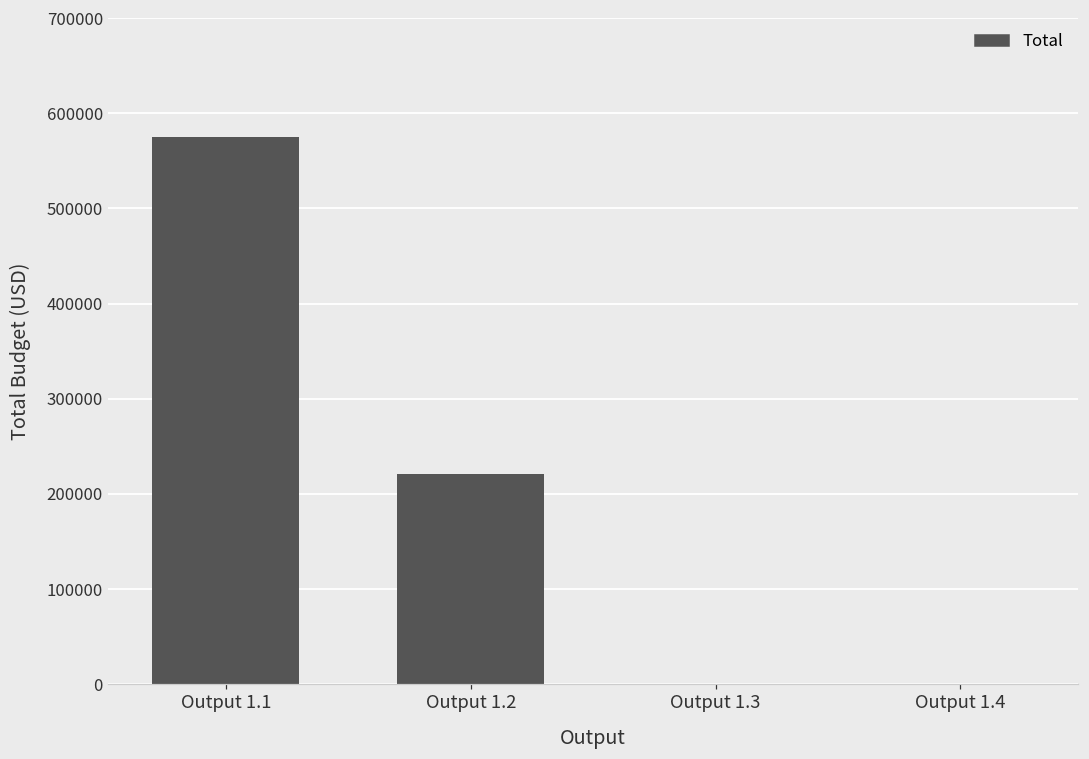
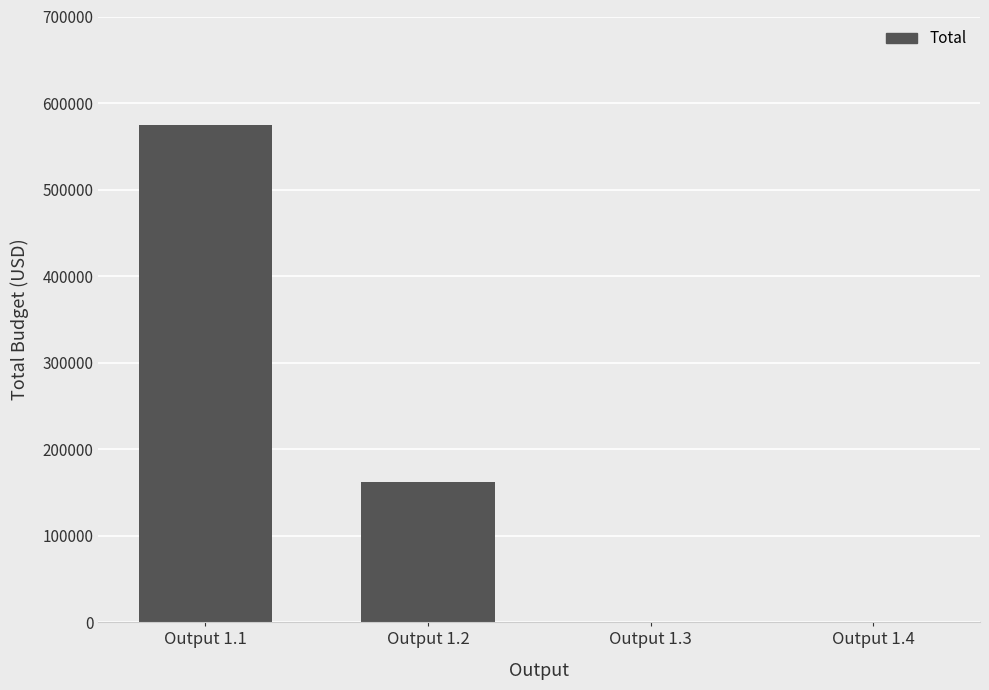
Output 1.2: 220000 -> 160000
